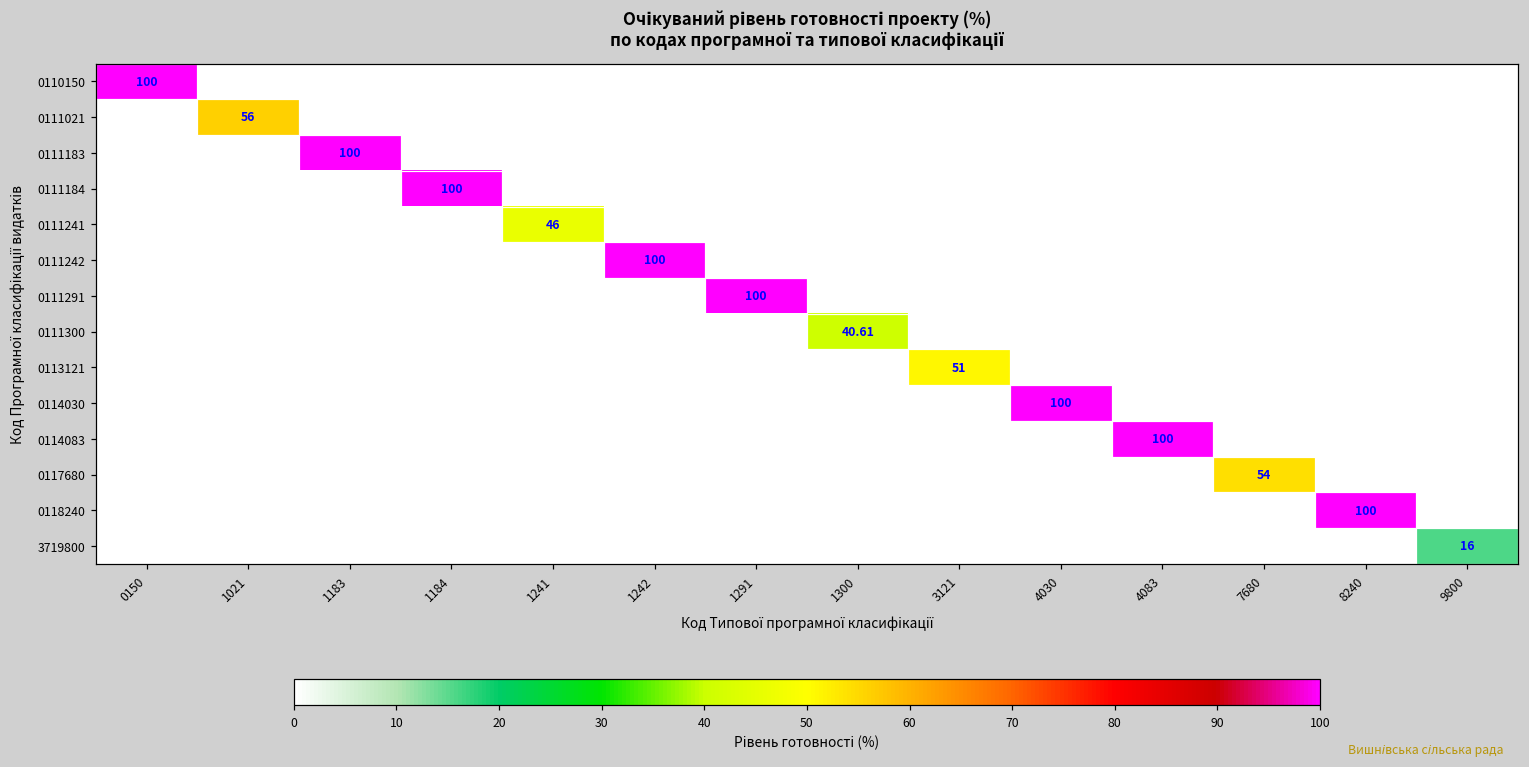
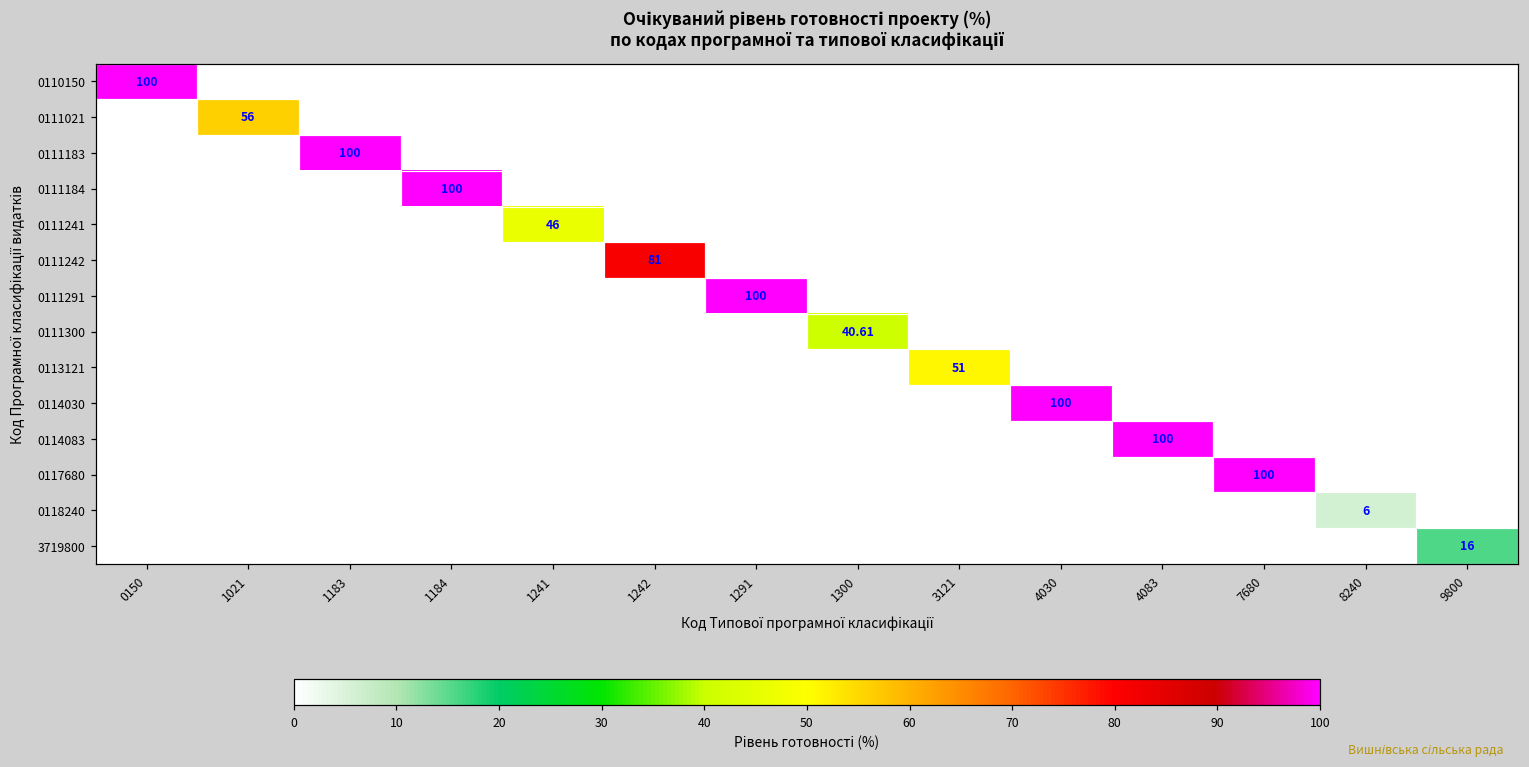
0111242, 1242: 100 -> 81
0117680, 7680: 54 -> 100
0118240, 8240: 100 -> 6
